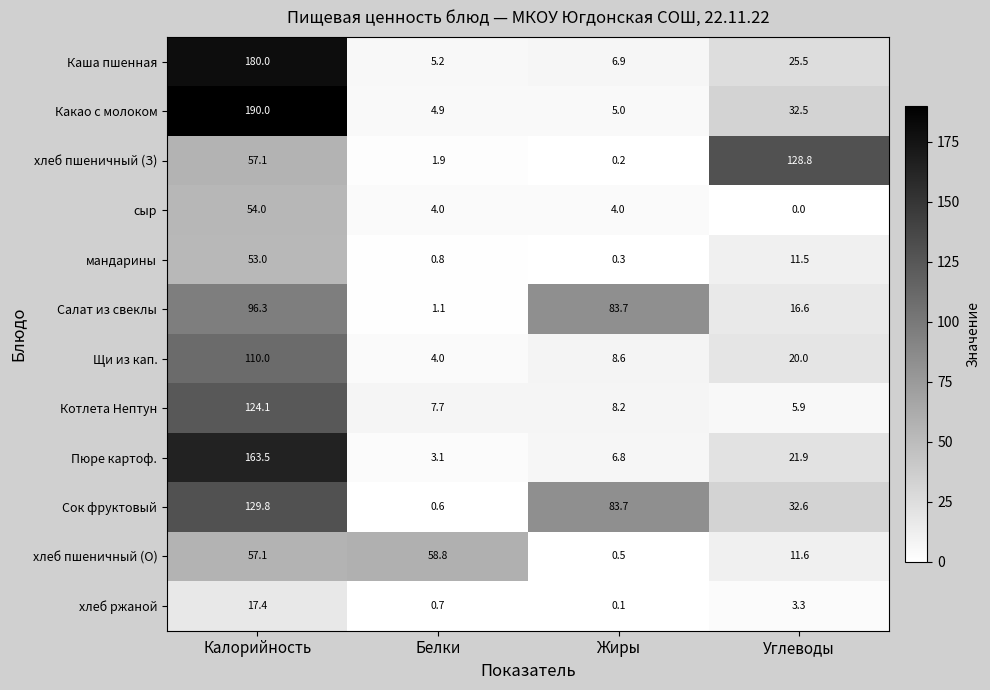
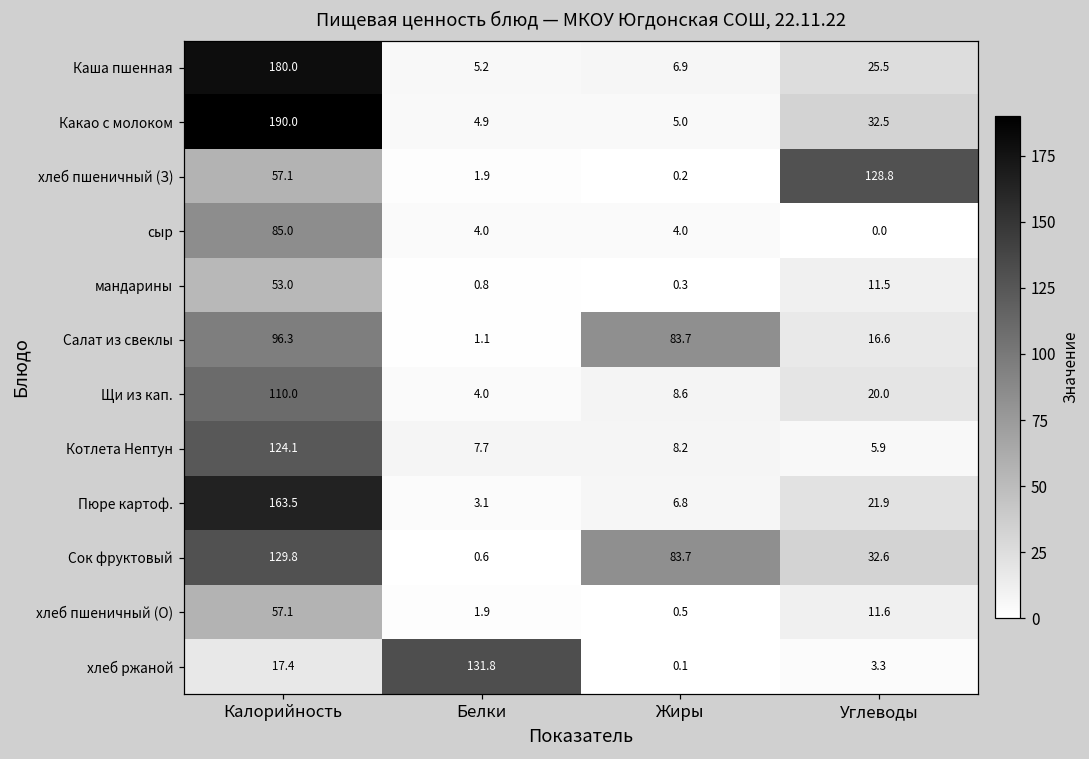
сыр, Калорийность: 54.0 -> 85.0
хлеб пшеничный (О), Белки: 58.8 -> 1.9
хлеб ржаной, Белки: 0.7 -> 131.8
